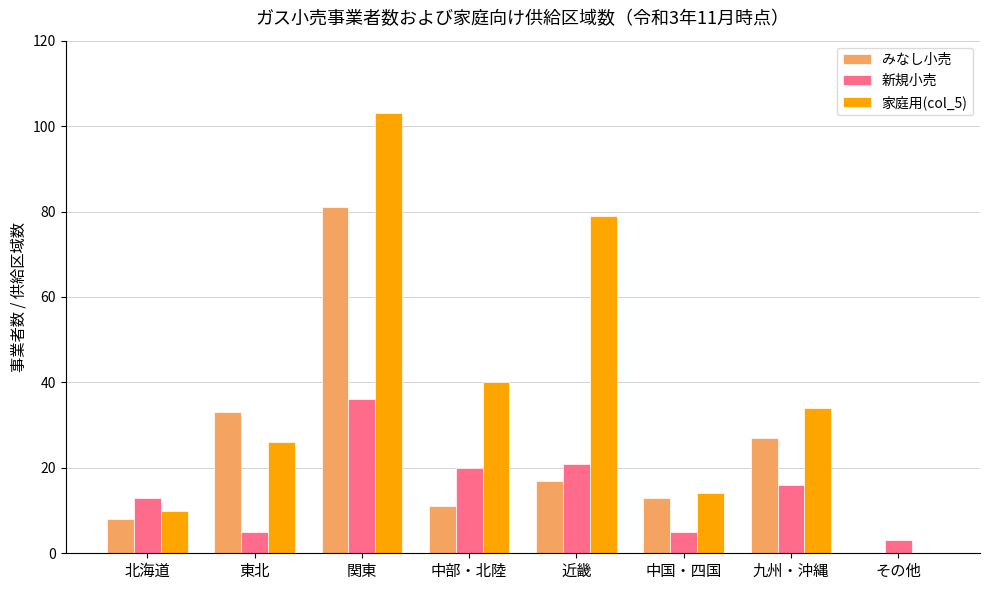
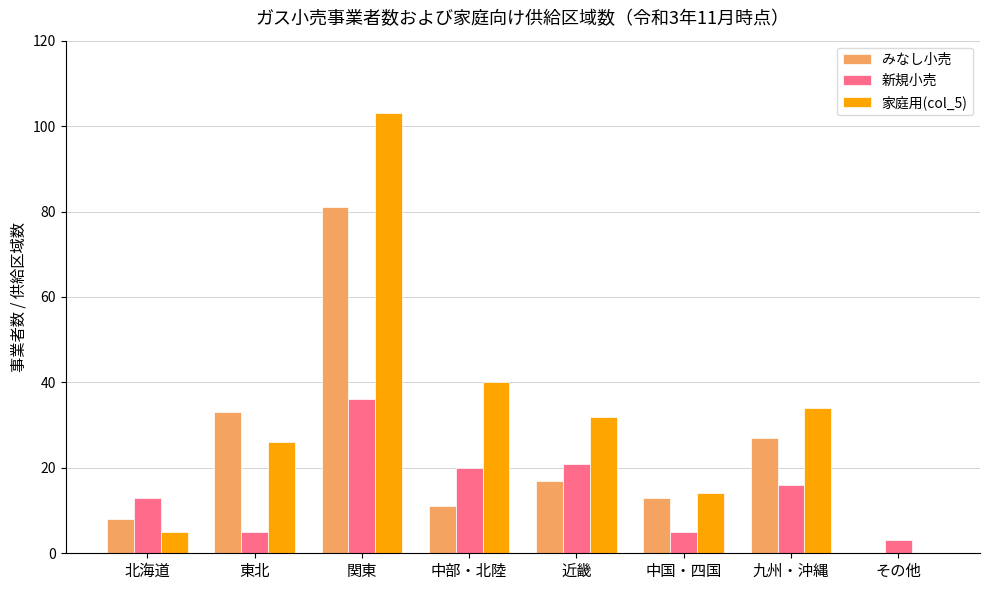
家庭用(col_5), 北海道: 10 -> 5
家庭用(col_5), 近畿: 79 -> 32
